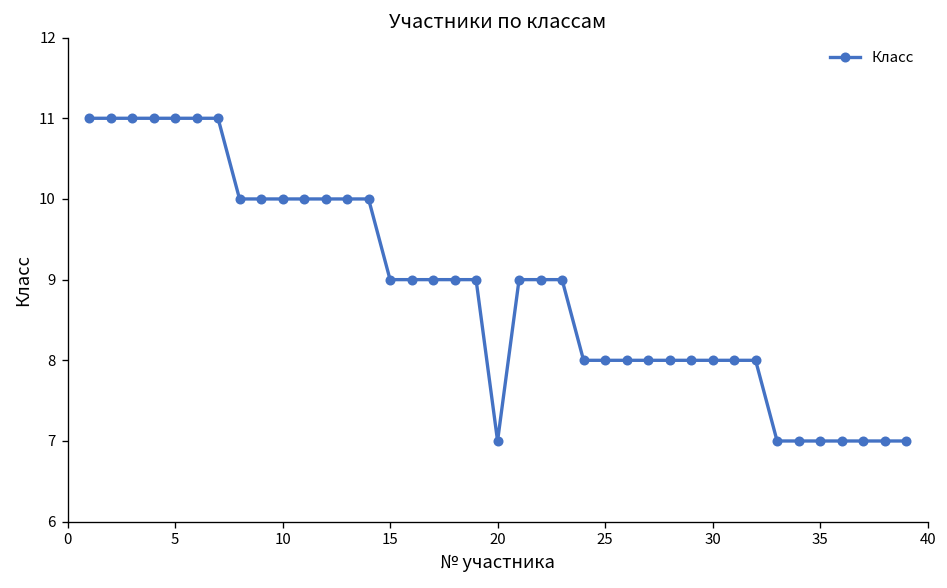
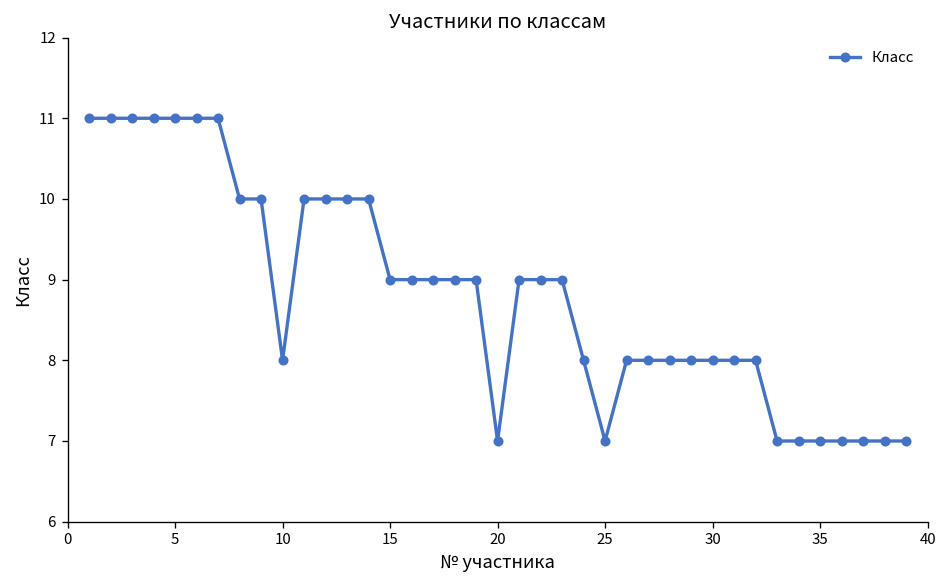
10: 10 -> 8
25: 8 -> 7
